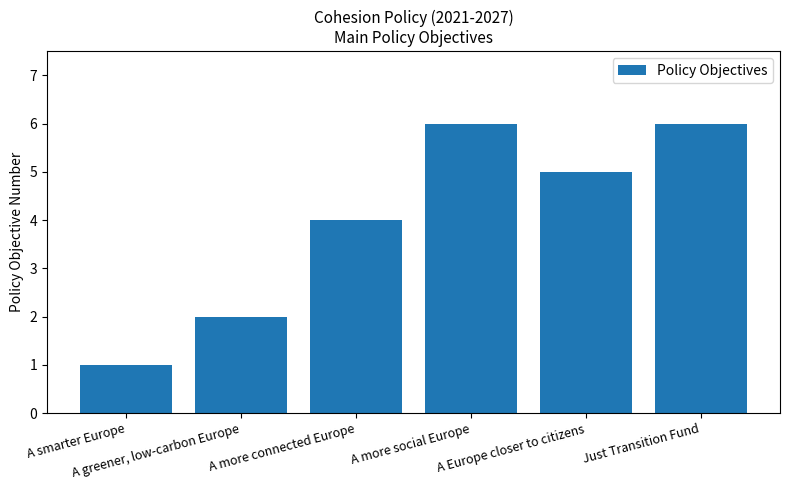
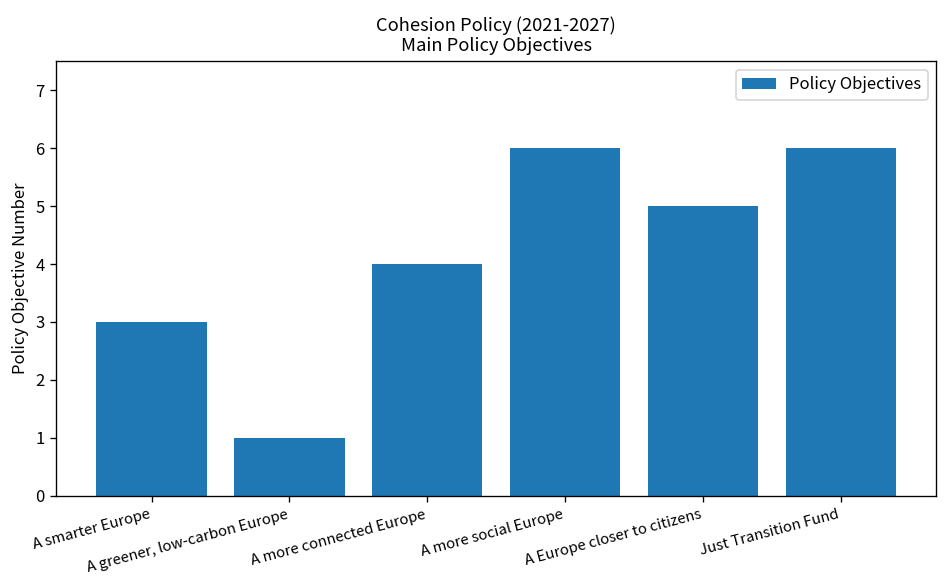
A smarter Europe: 1 -> 3
A greener, low-carbon Europe: 2 -> 1
